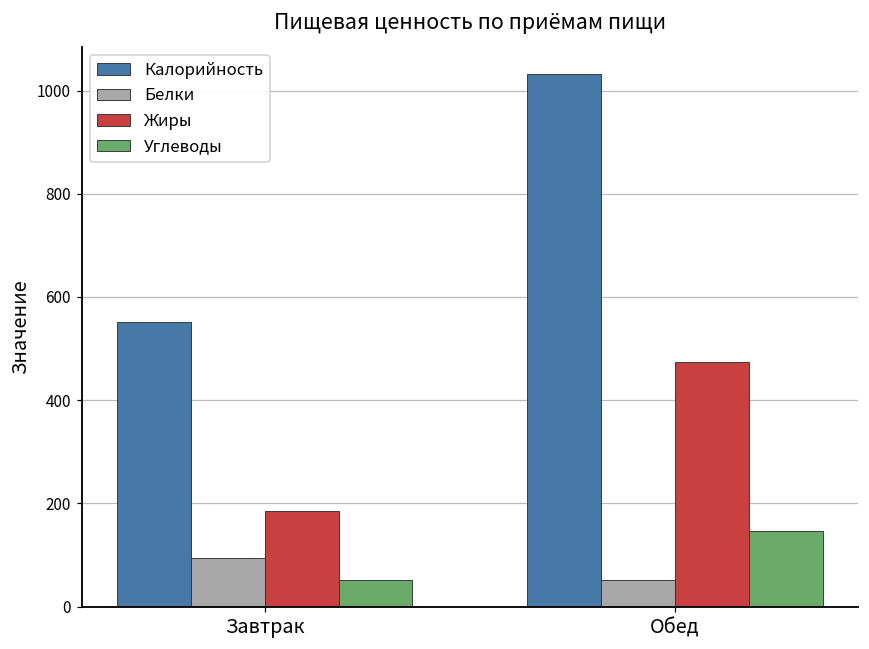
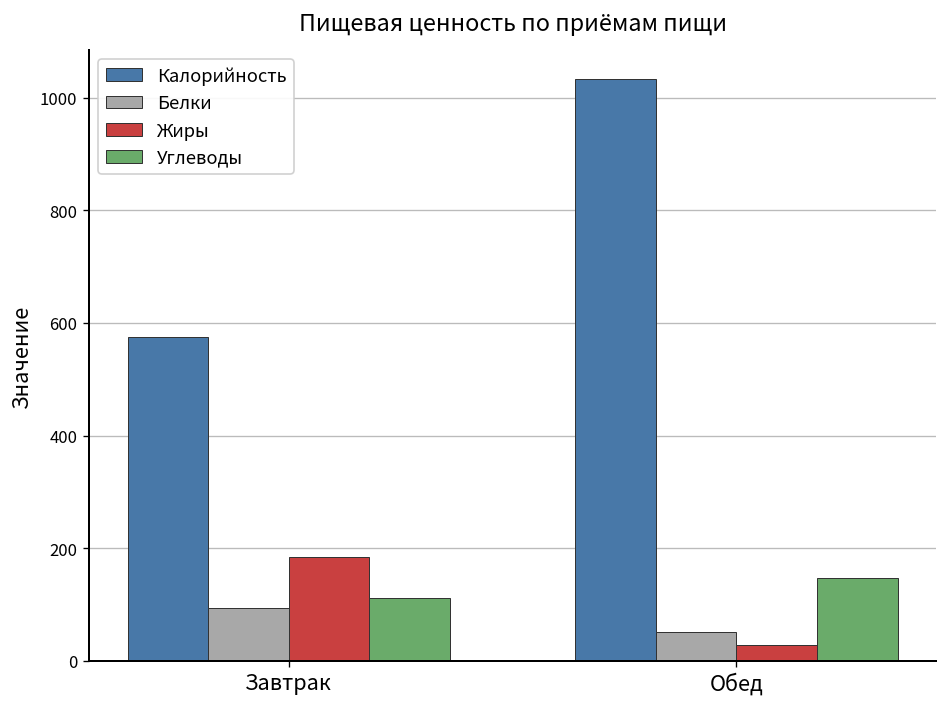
Калорийность, Завтрак: 550 -> 580
Углеводы, Завтрак: 50 -> 110
Жиры, Обед: 470 -> 30
